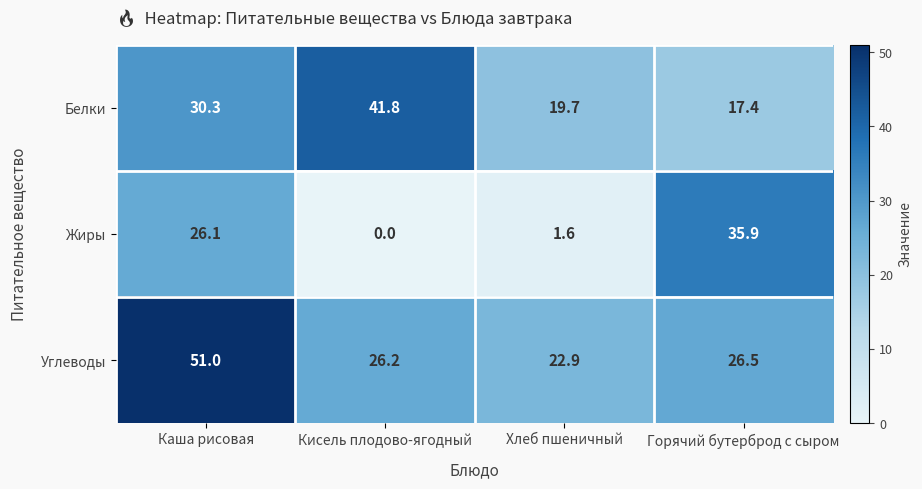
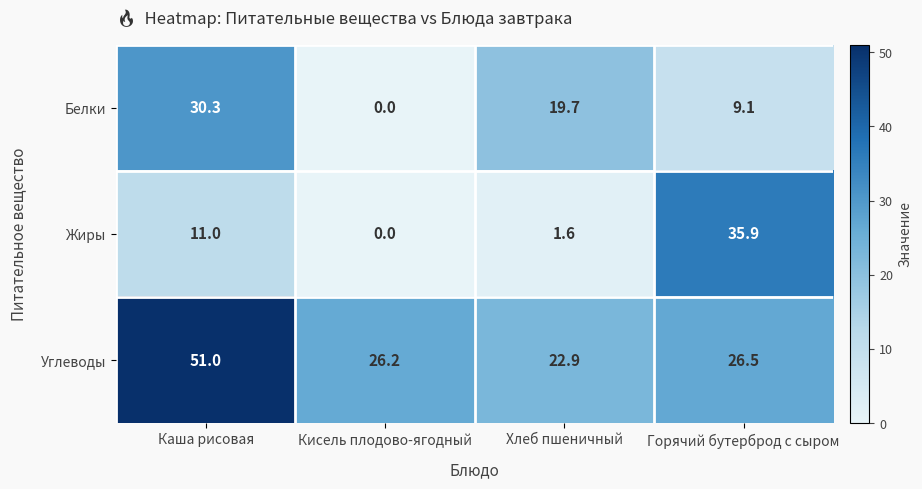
Белки, Кисель плодово-ягодный: 41.8 -> 0.0
Белки, Горячий бутерброд с сыром: 17.4 -> 9.1
Жиры, Каша рисовая: 26.1 -> 11.0
